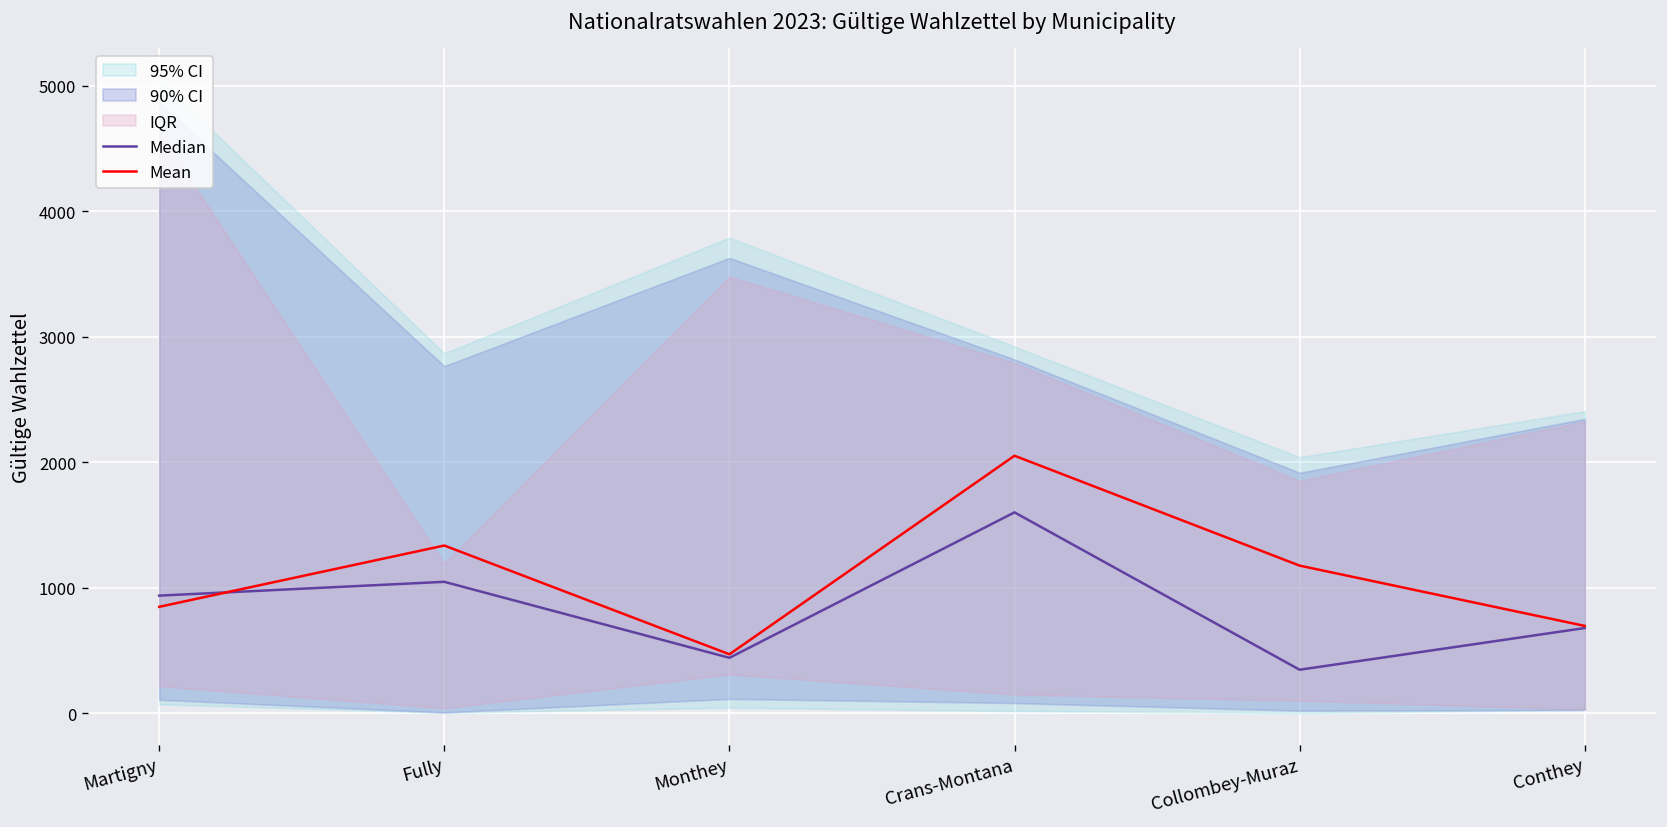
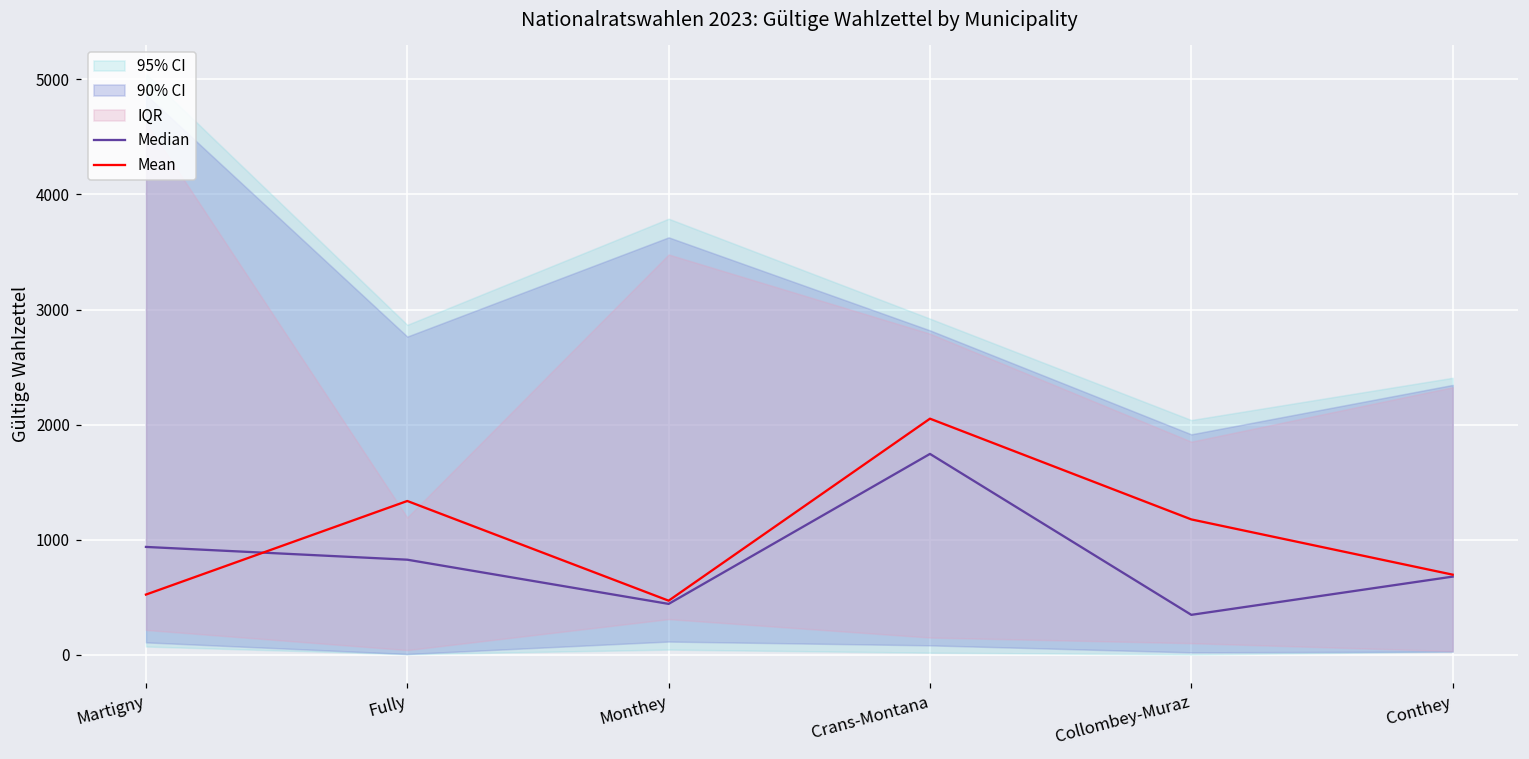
Mean, Martigny: 850 -> 520
Median, Fully: 1050 -> 830
Median, Crans-Montana: 1600 -> 1750
